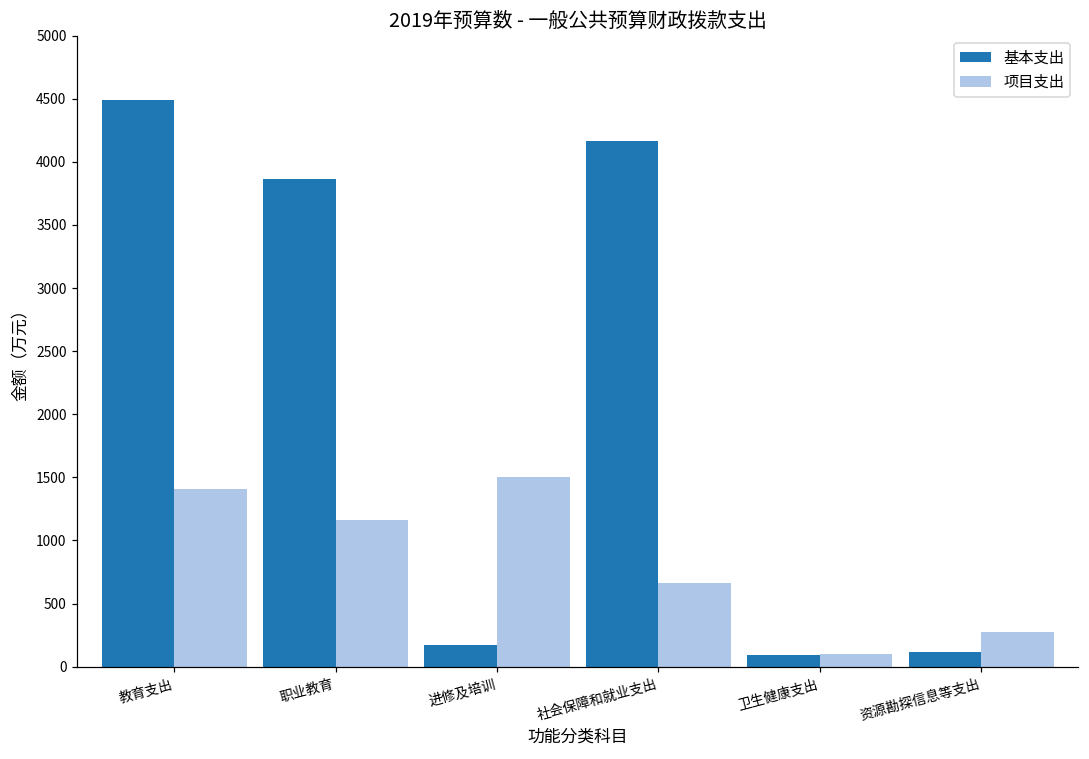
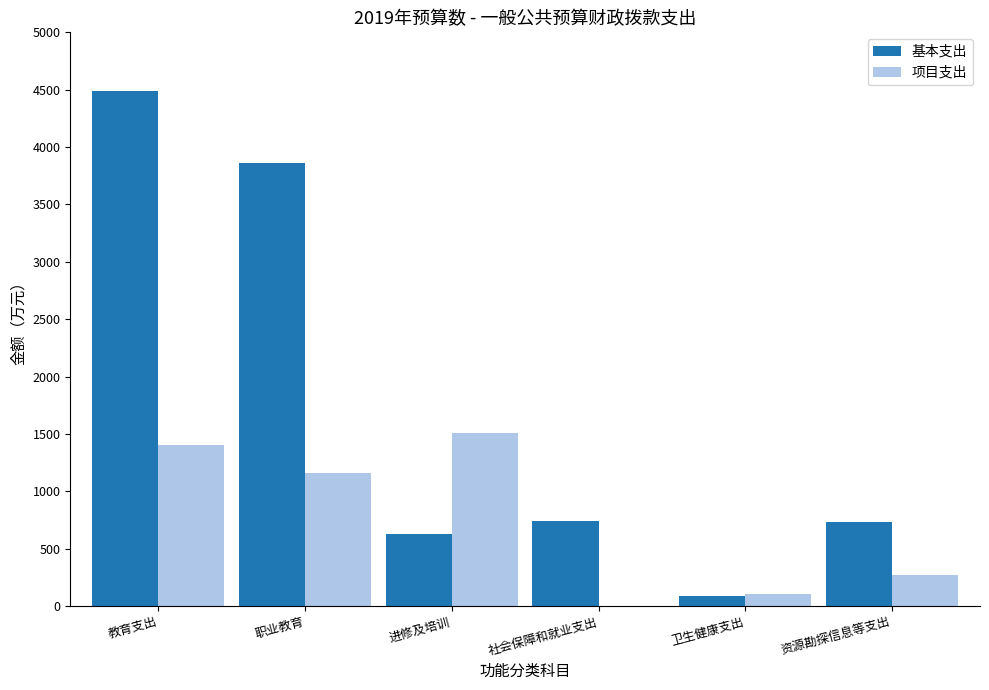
基本支出, 进修及培训: 170 -> 630
基本支出, 社会保障和就业支出: 4160 -> 740
项目支出, 社会保障和就业支出: 660 -> 0
基本支出, 资源勘探信息等支出: 120 -> 730
